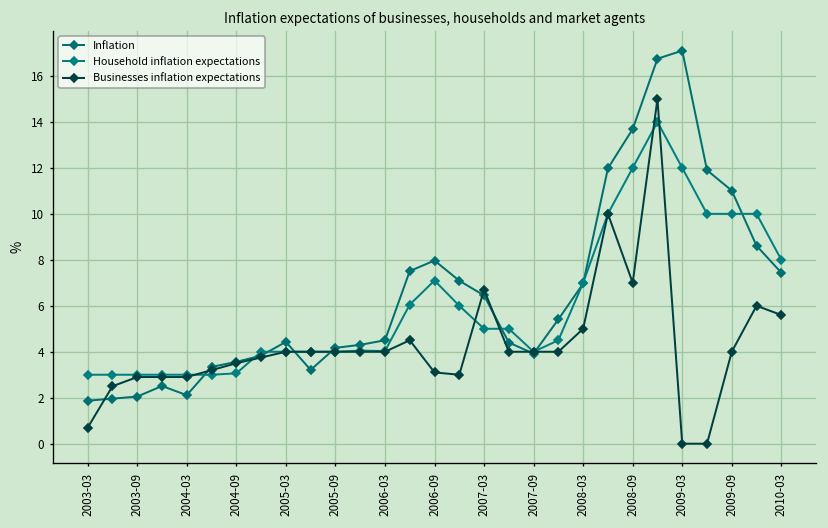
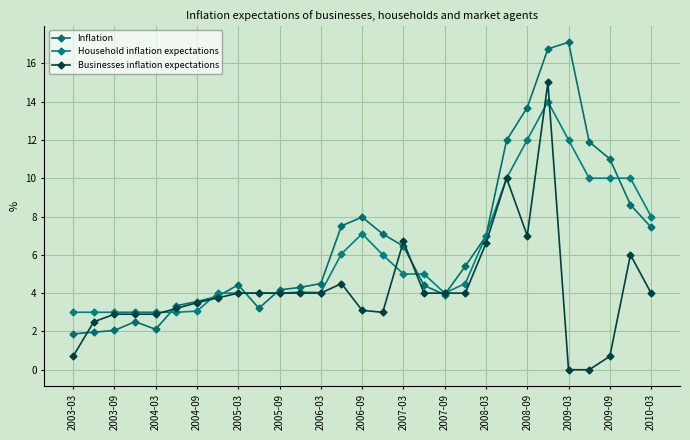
Businesses inflation expectations, 2008-03: 5.0 -> 6.6
Businesses inflation expectations, 2009-09: 4.0 -> 0.7
Businesses inflation expectations, 2010-03: 5.6 -> 4.0
